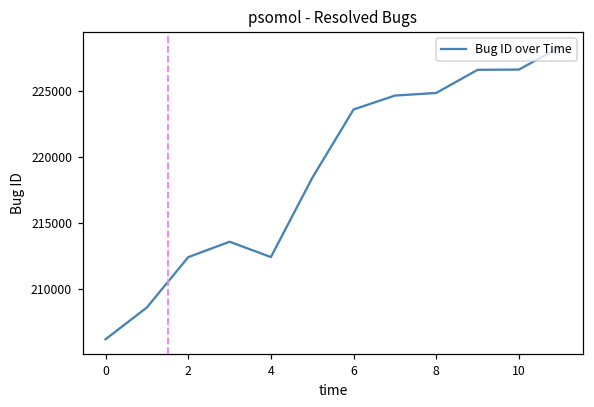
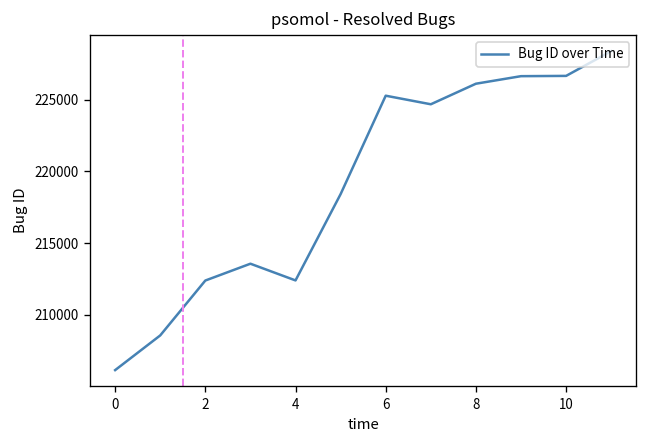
6: 223600 -> 225300
8: 224900 -> 226100
